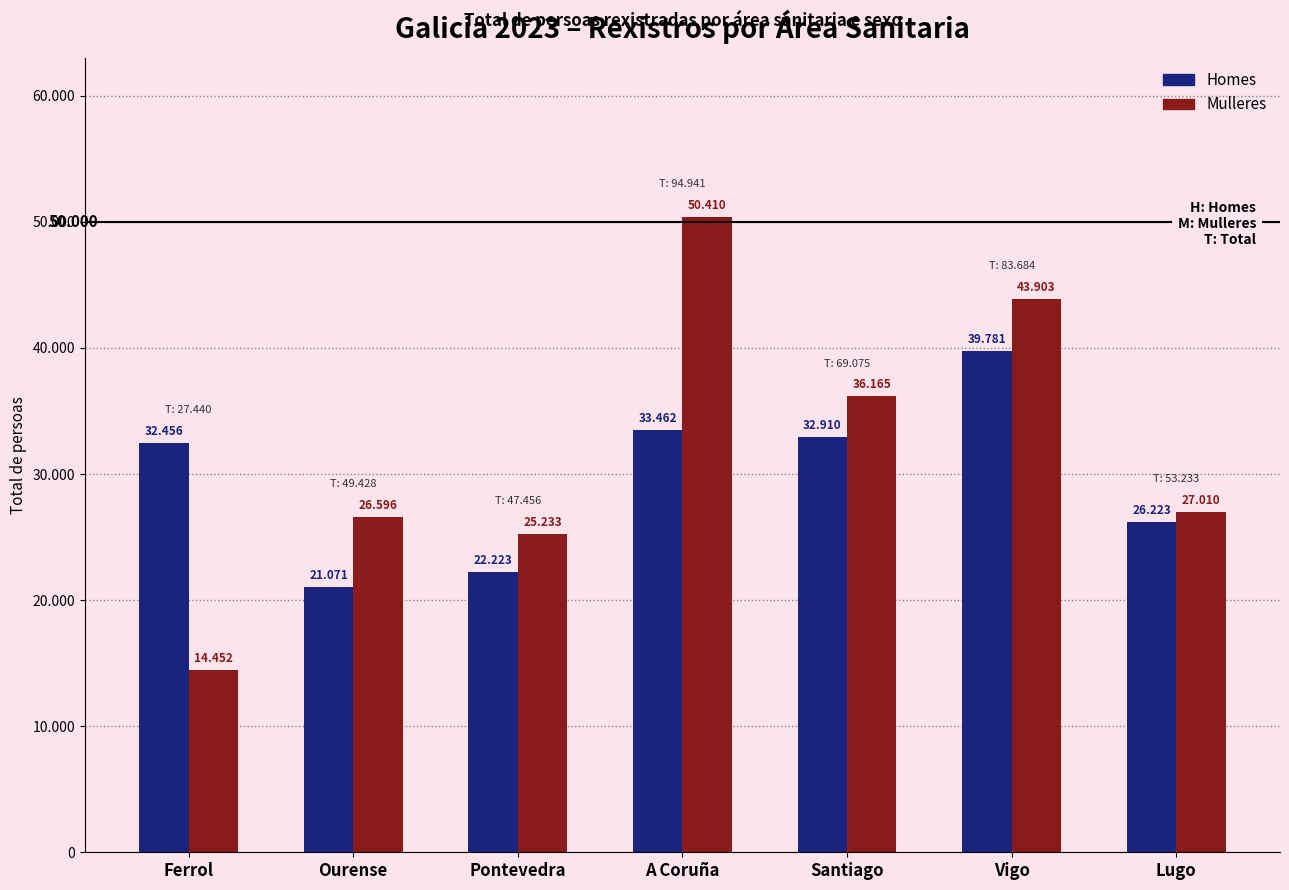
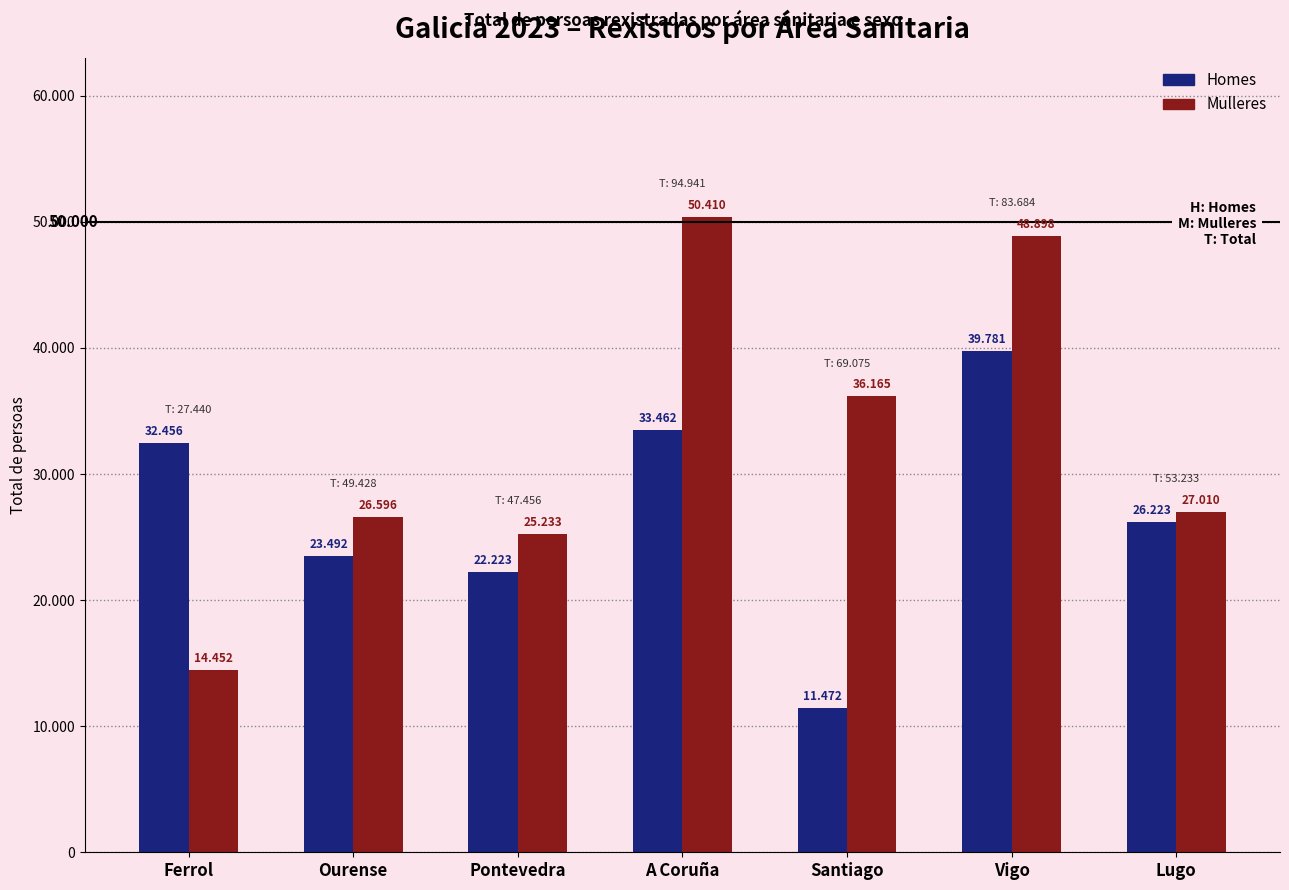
Homes, Ourense: 21.071 -> 23.492
Homes, Santiago: 32.910 -> 11.472
Mulleres, Vigo: 43.903 -> 48.898
